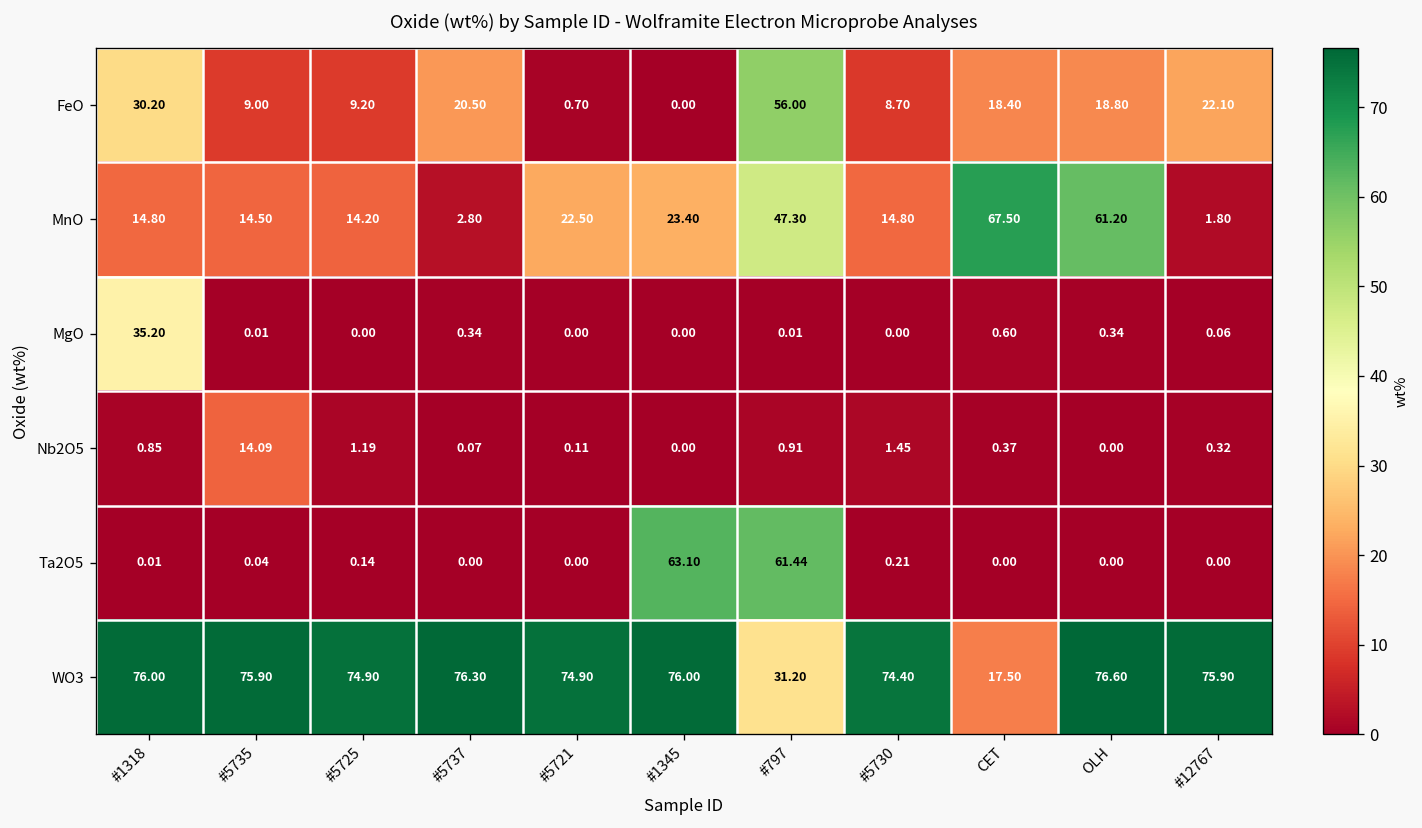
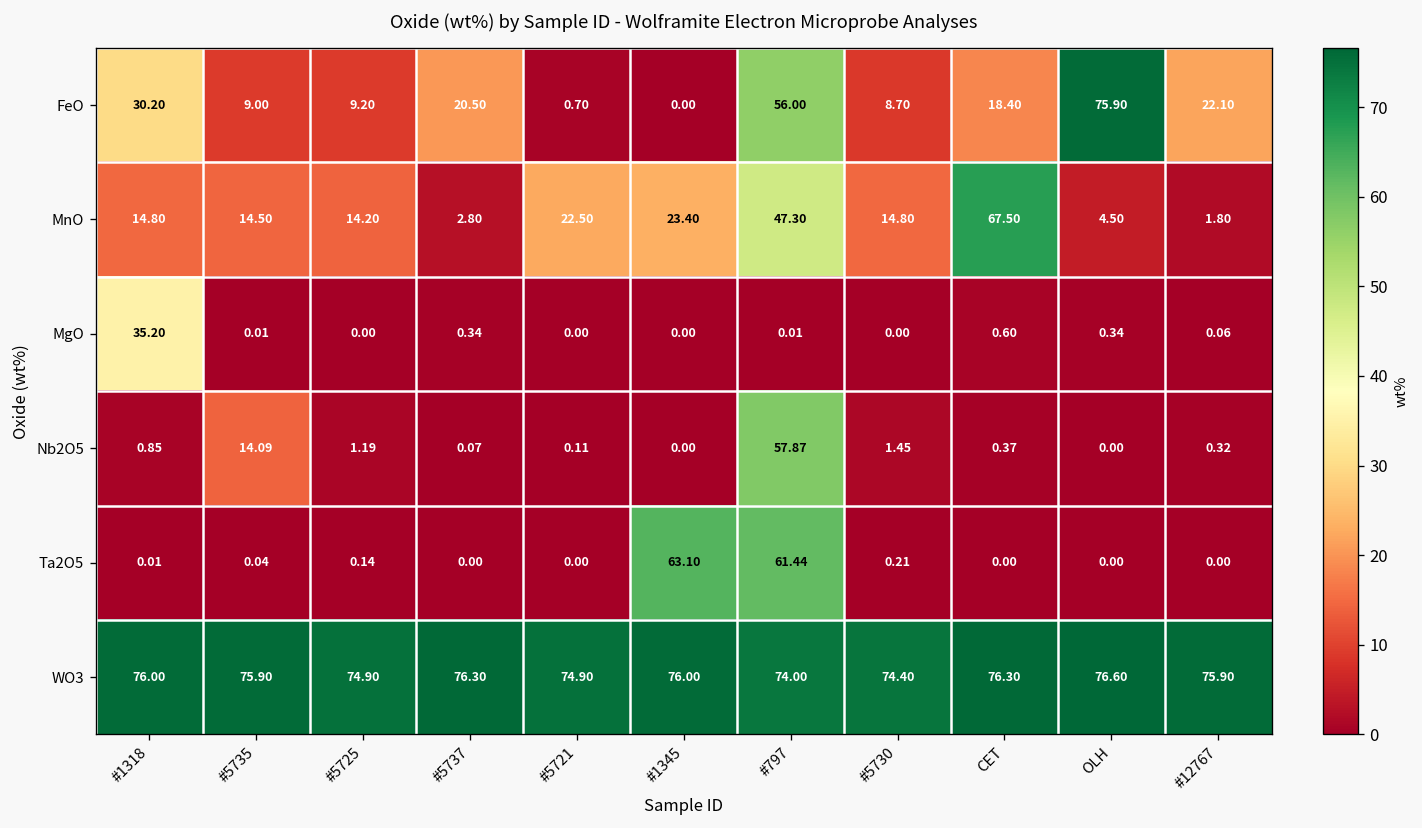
FeO, OLH: 18.80 -> 75.90
MnO, OLH: 61.20 -> 4.50
Nb2O5, #797: 0.91 -> 57.87
WO3, #797: 31.20 -> 74.00
WO3, CET: 17.50 -> 76.30
